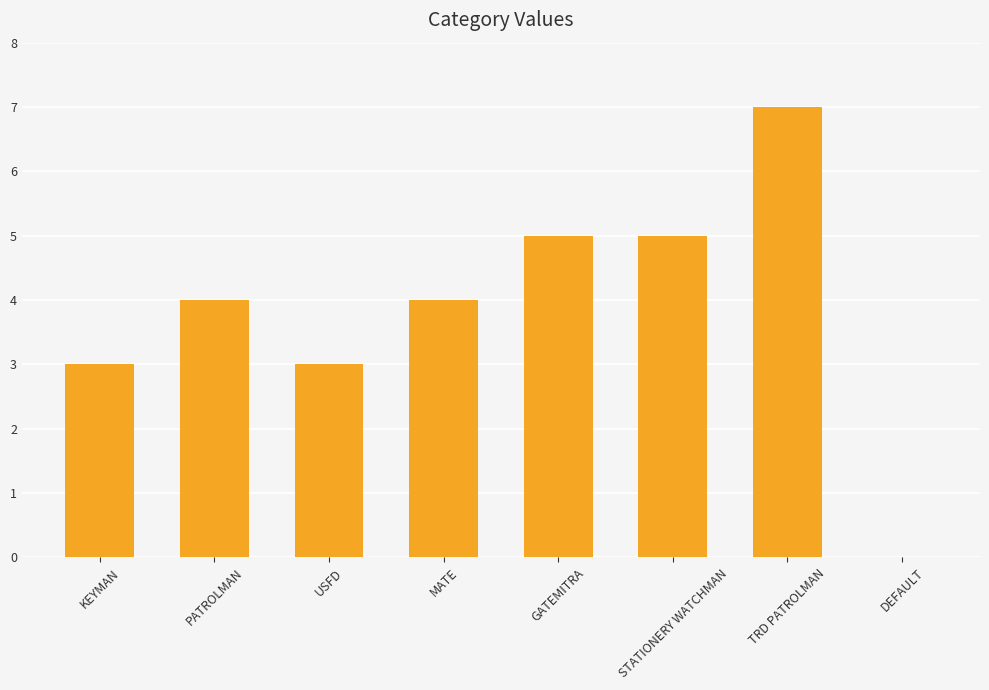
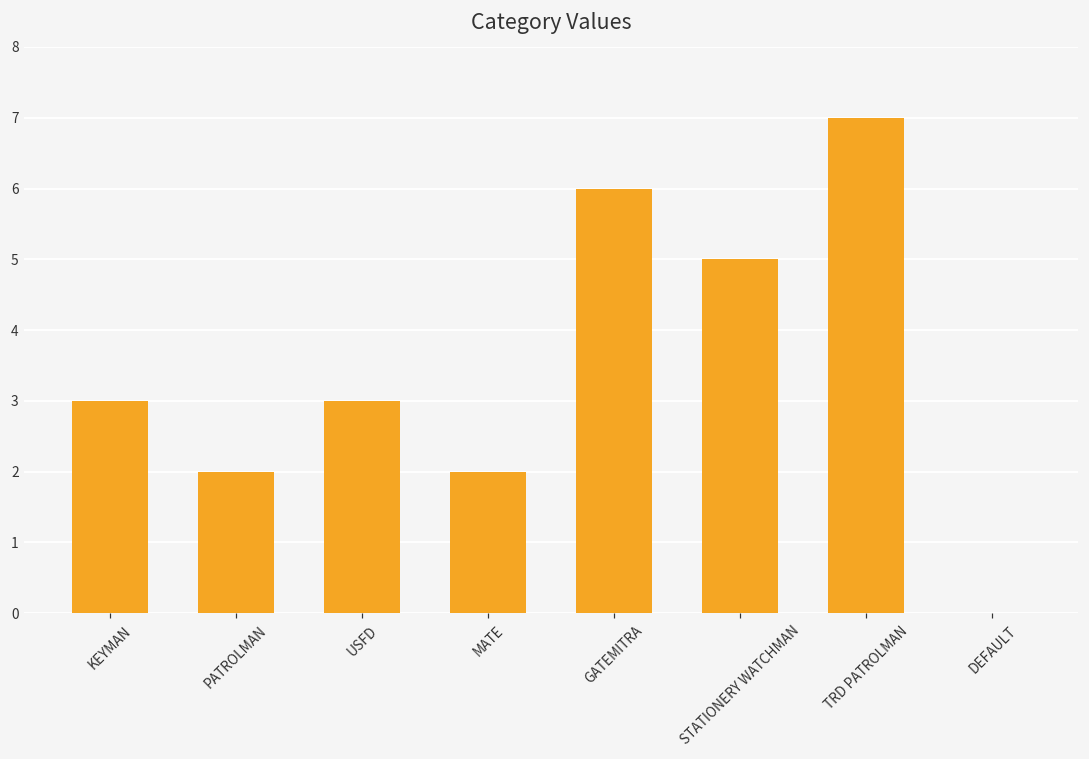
PATROLMAN: 4 -> 2
MATE: 4 -> 2
GATEMITRA: 5 -> 6
